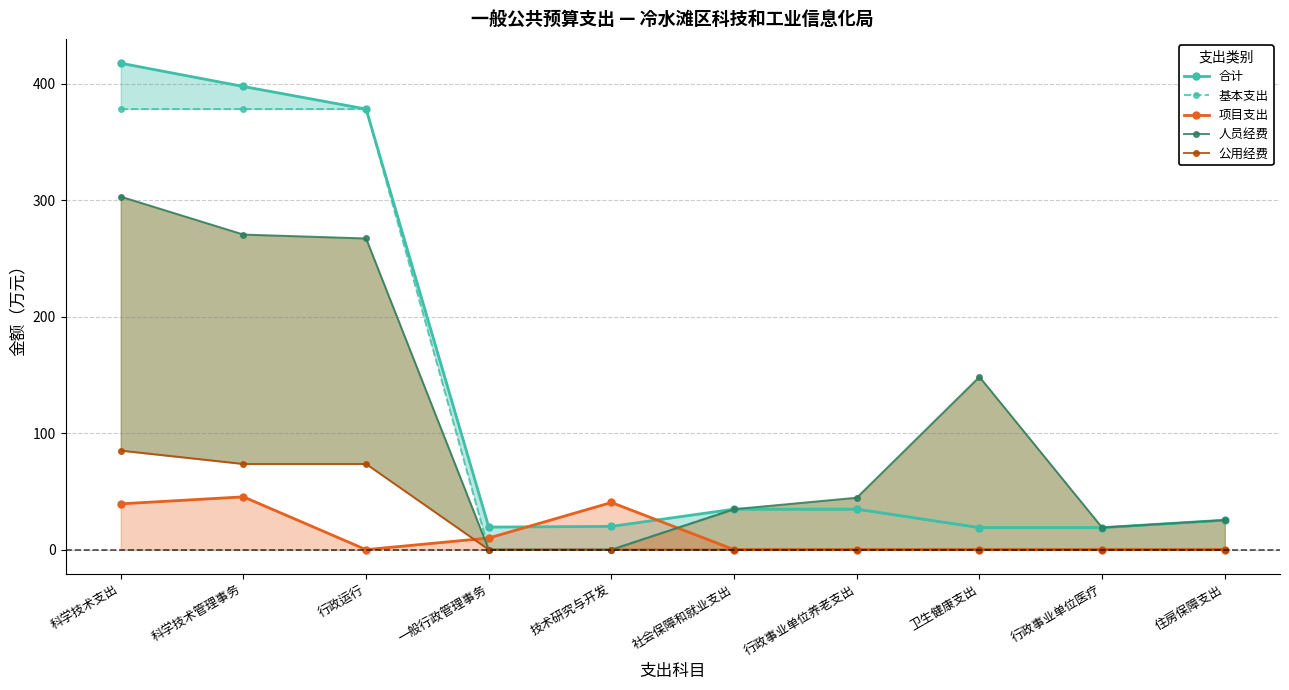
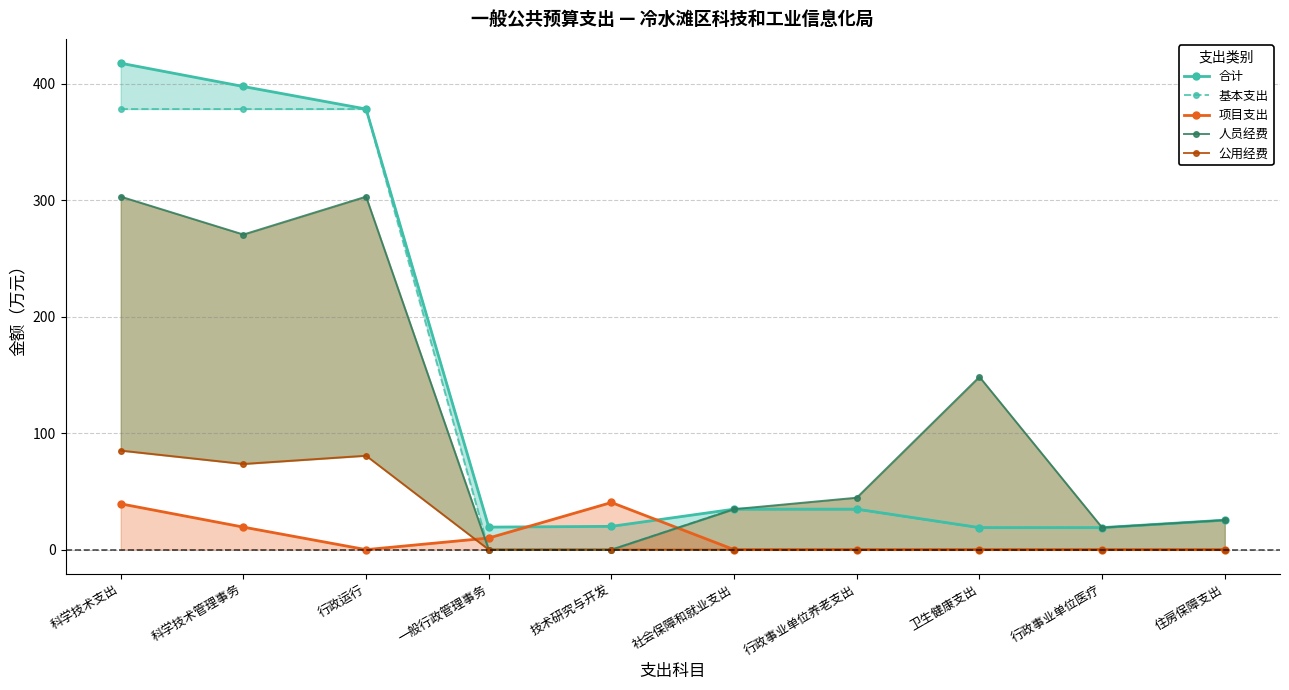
项目支出, 科学技术管理事务: 45 -> 19
人员经费, 行政运行: 267 -> 303
公用经费, 行政运行: 74 -> 81
